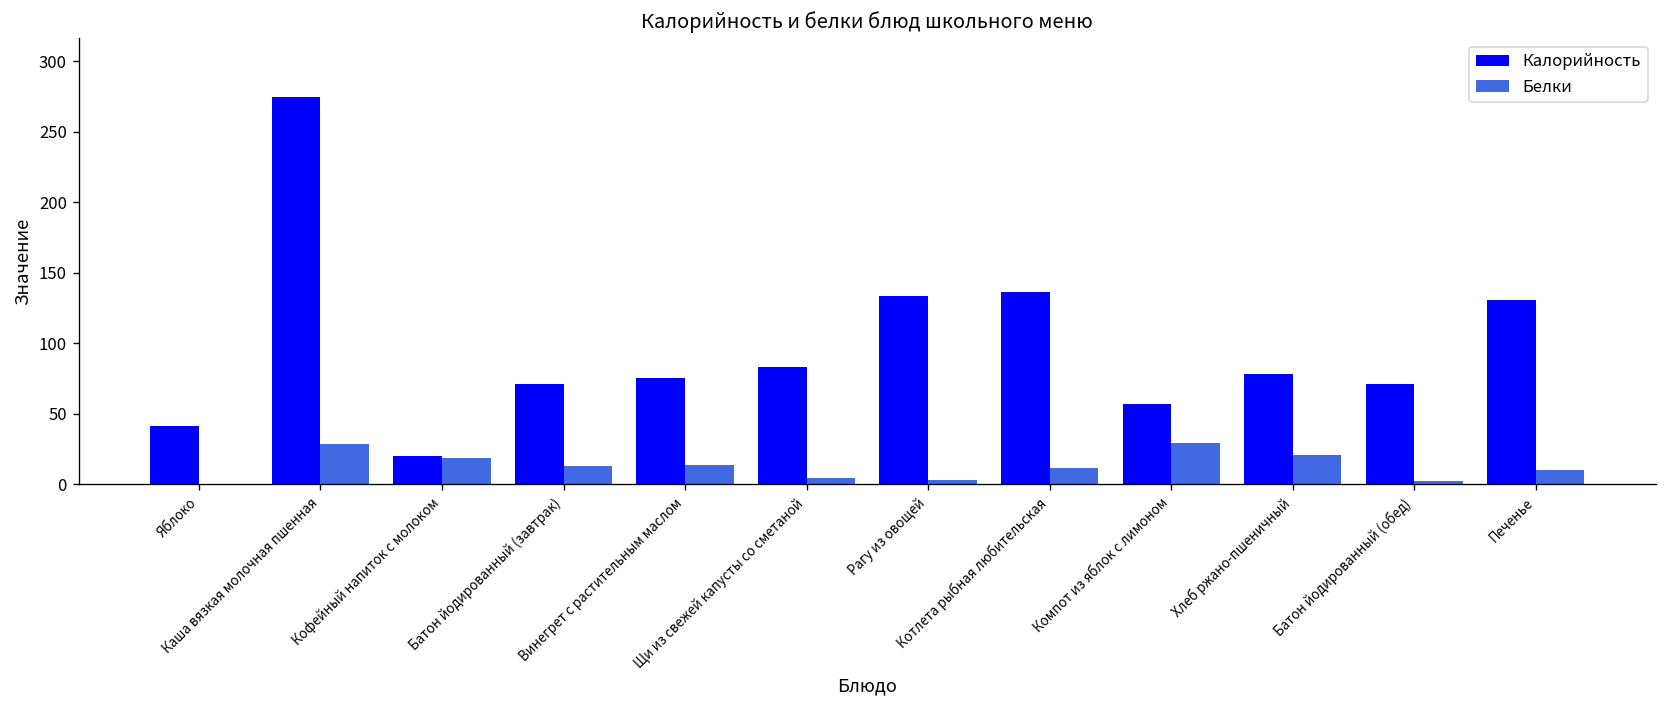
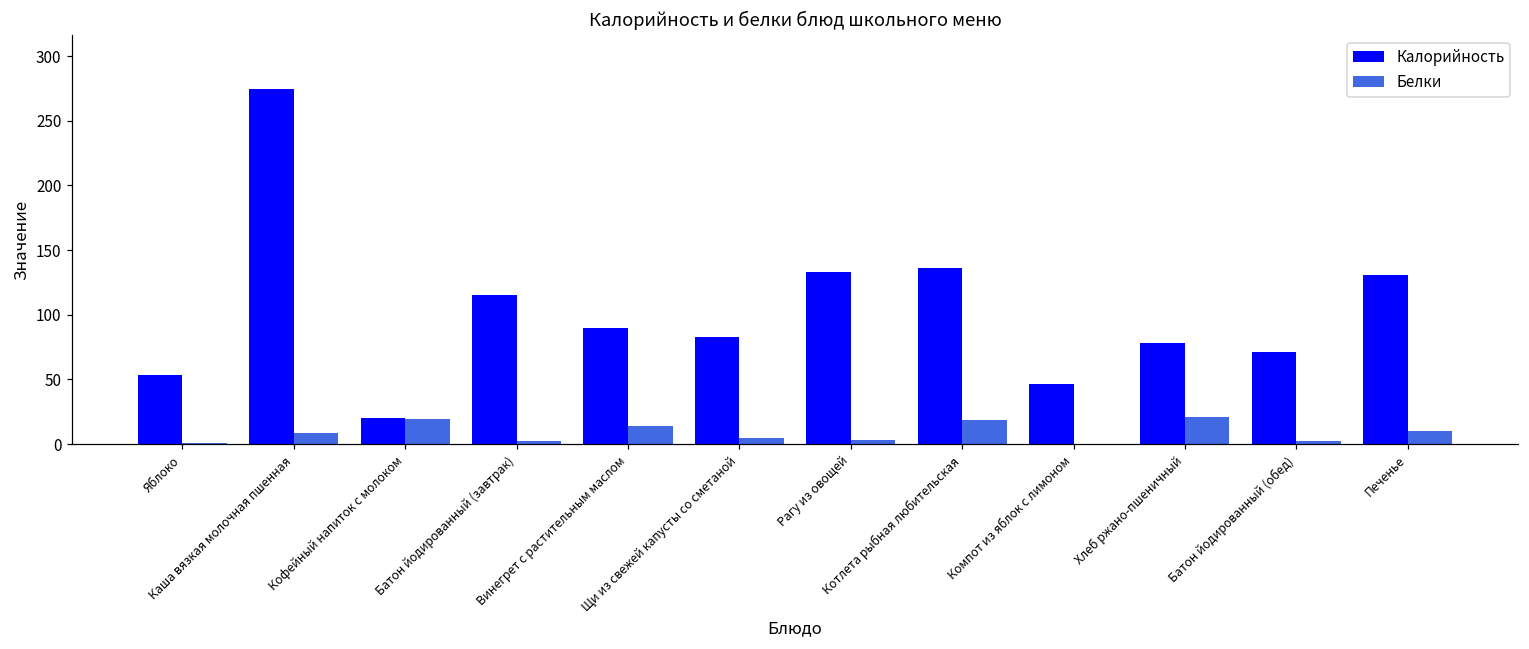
Калорийность, Яблоко: 41 -> 53
Белки, Каша вязкая молочная пшенная: 28 -> 8
Калорийность, Батон йодированный (завтрак): 71 -> 115
Белки, Батон йодированный (завтрак): 13 -> 2
Калорийность, Винегрет с растительным маслом: 75 -> 90
Белки, Котлета рыбная любительская: 12 -> 19
Калорийность, Компот из яблок с лимоном: 57 -> 47
Белки, Компот из яблок с лимоном: 30 -> 0
